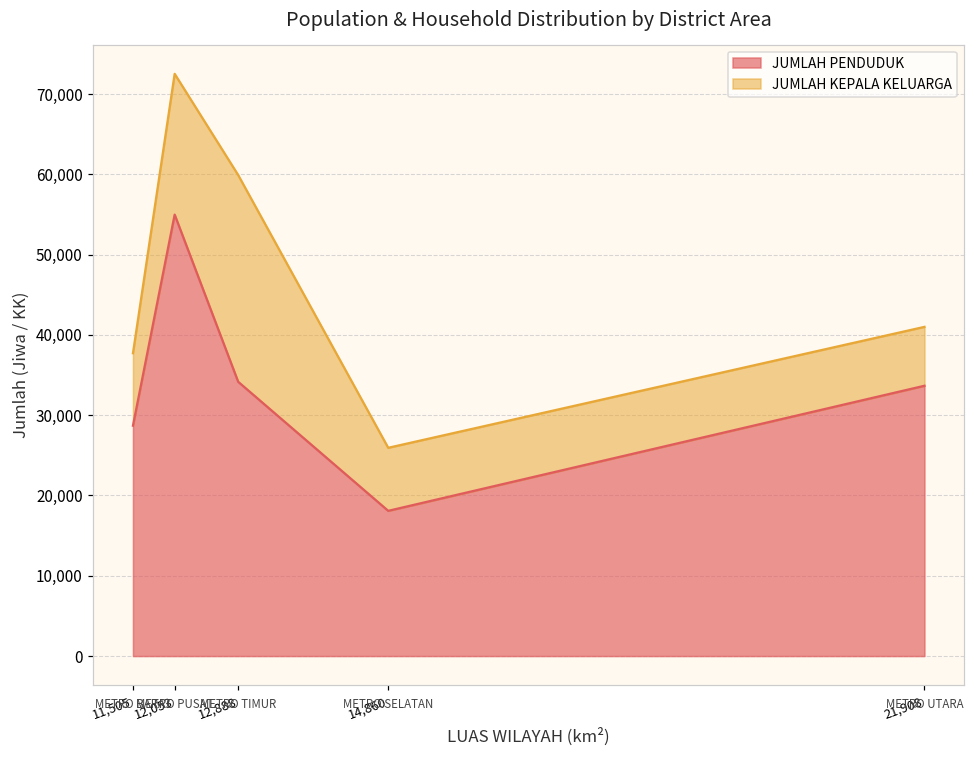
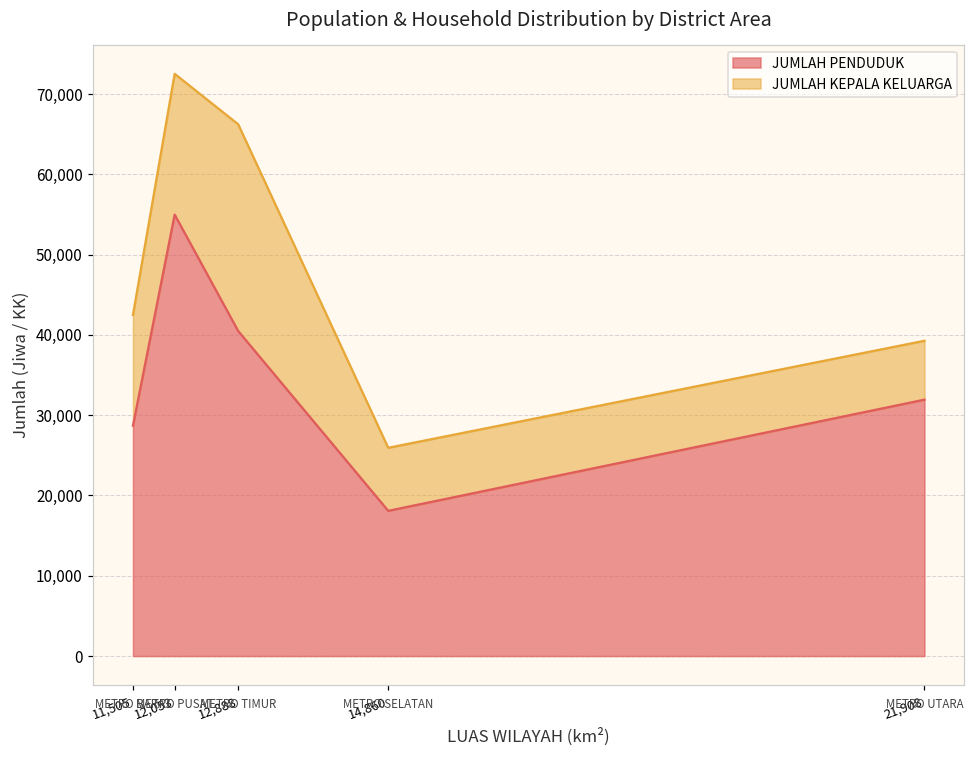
JUMLAH KEPALA KELUARGA, 11,505: 9,000 -> 14,000
JUMLAH PENDUDUK, 12,888: 34,000 -> 40,000
JUMLAH PENDUDUK, 21,908: 34,000 -> 32,000
